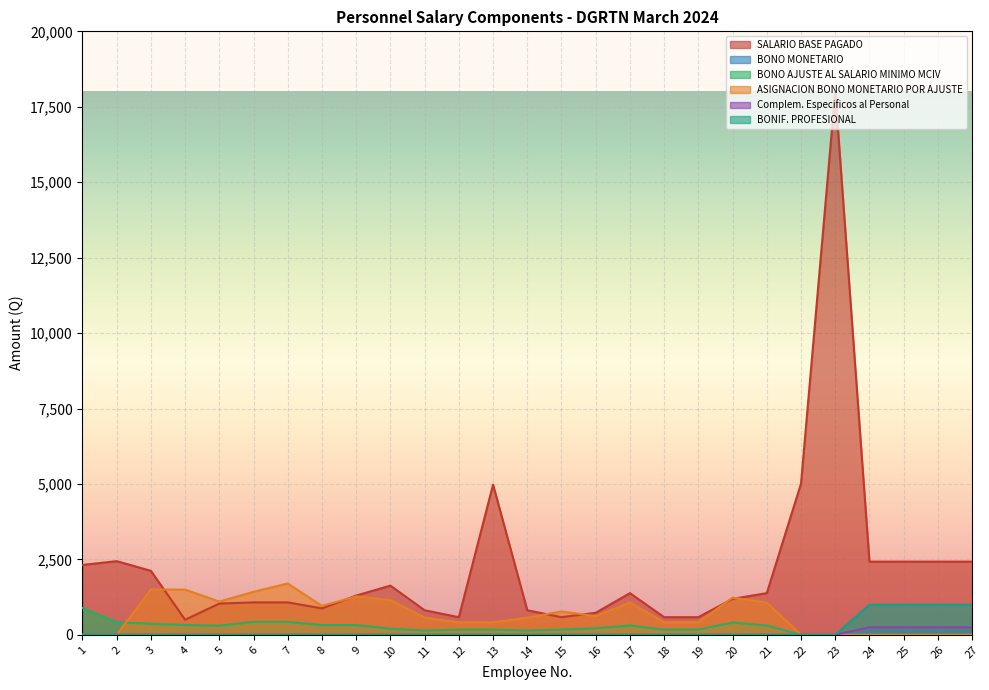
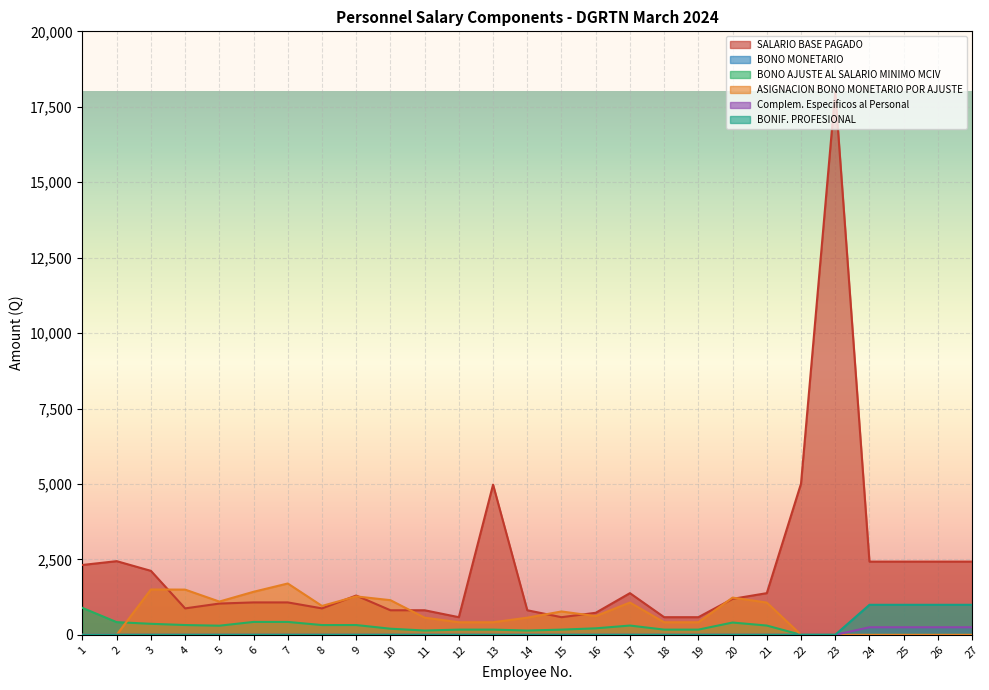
SALARIO BASE PAGADO, 4: 500 -> 900
SALARIO BASE PAGADO, 10: 1,600 -> 800
